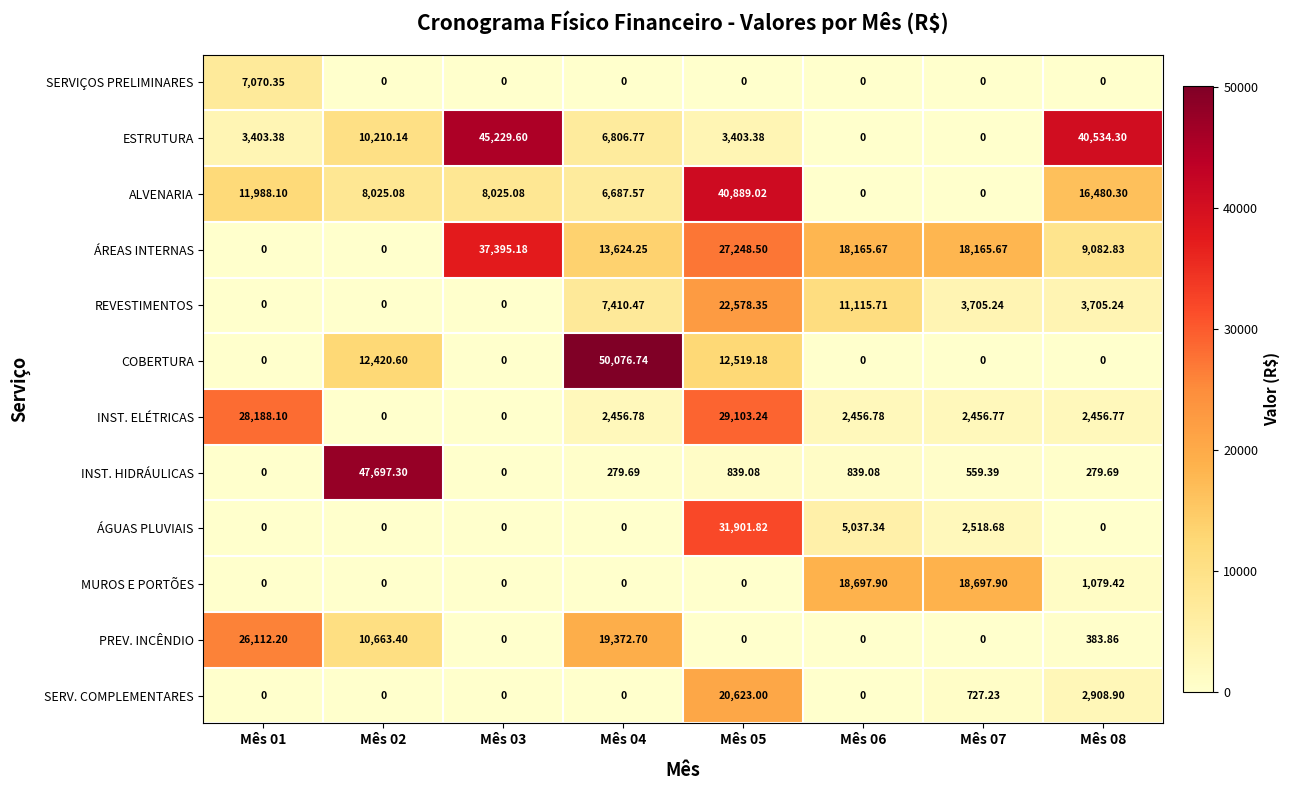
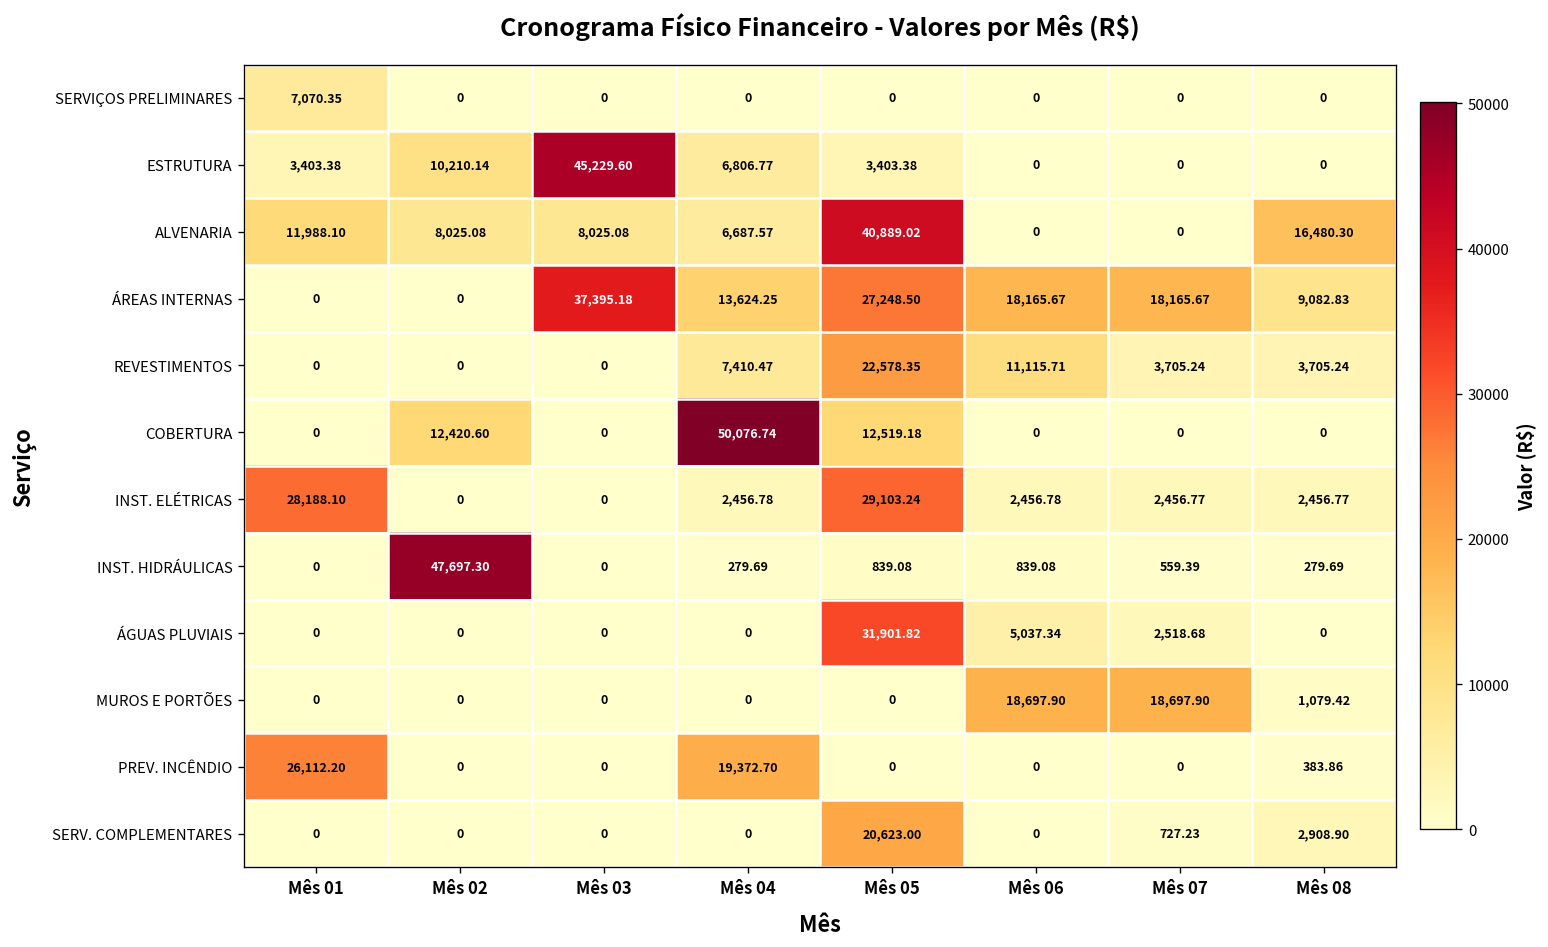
ESTRUTURA, Mês 08: 40,534.30 -> 0
PREV. INCÊNDIO, Mês 02: 10,663.40 -> 0
